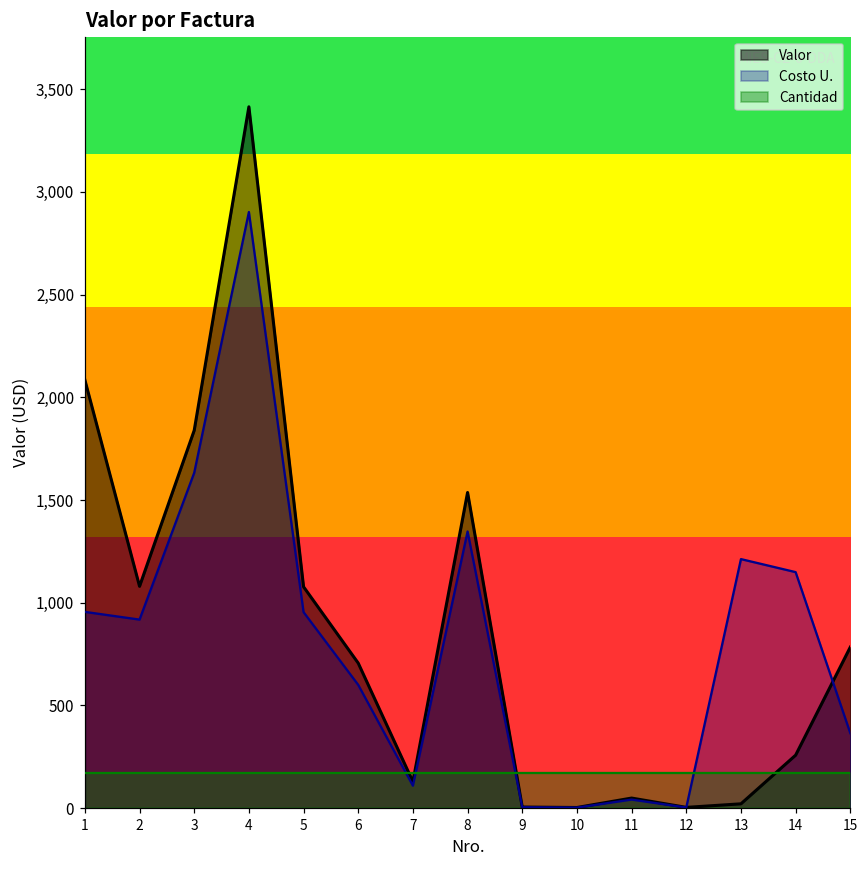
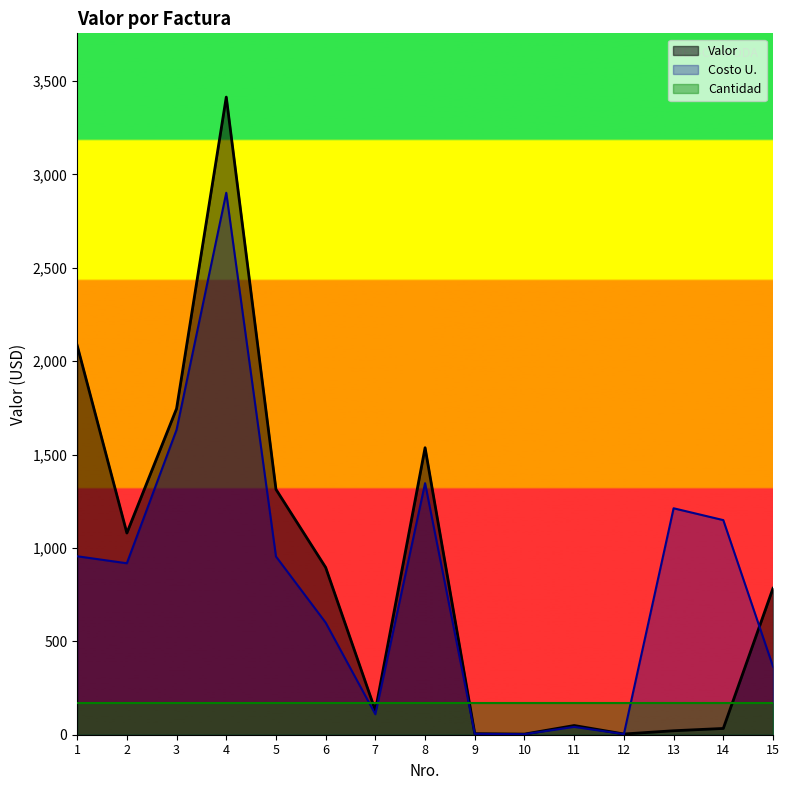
Valor, 3: 1,840 -> 1,750
Valor, 5: 1,080 -> 1,310
Valor, 6: 710 -> 900
Valor, 14: 260 -> 30
